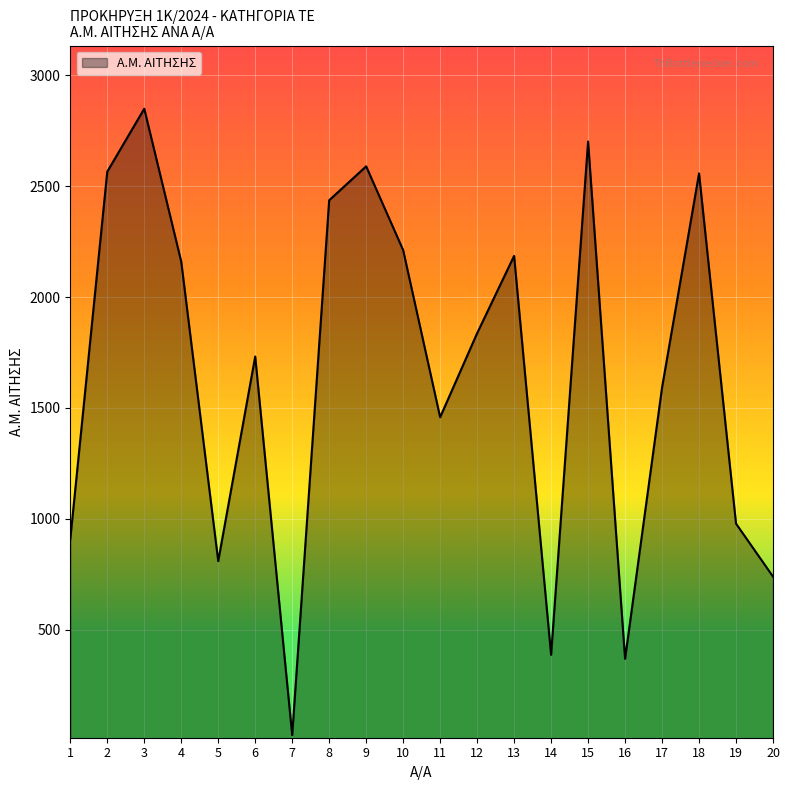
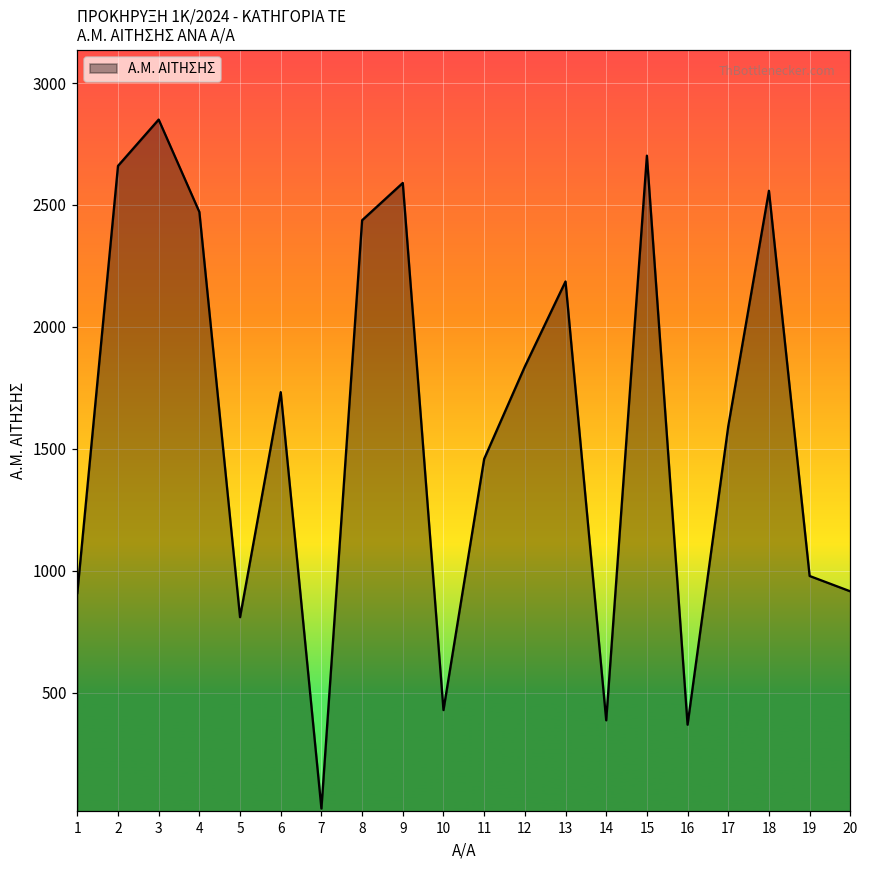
2: 2570 -> 2660
4: 2160 -> 2470
10: 2210 -> 430
20: 740 -> 920
